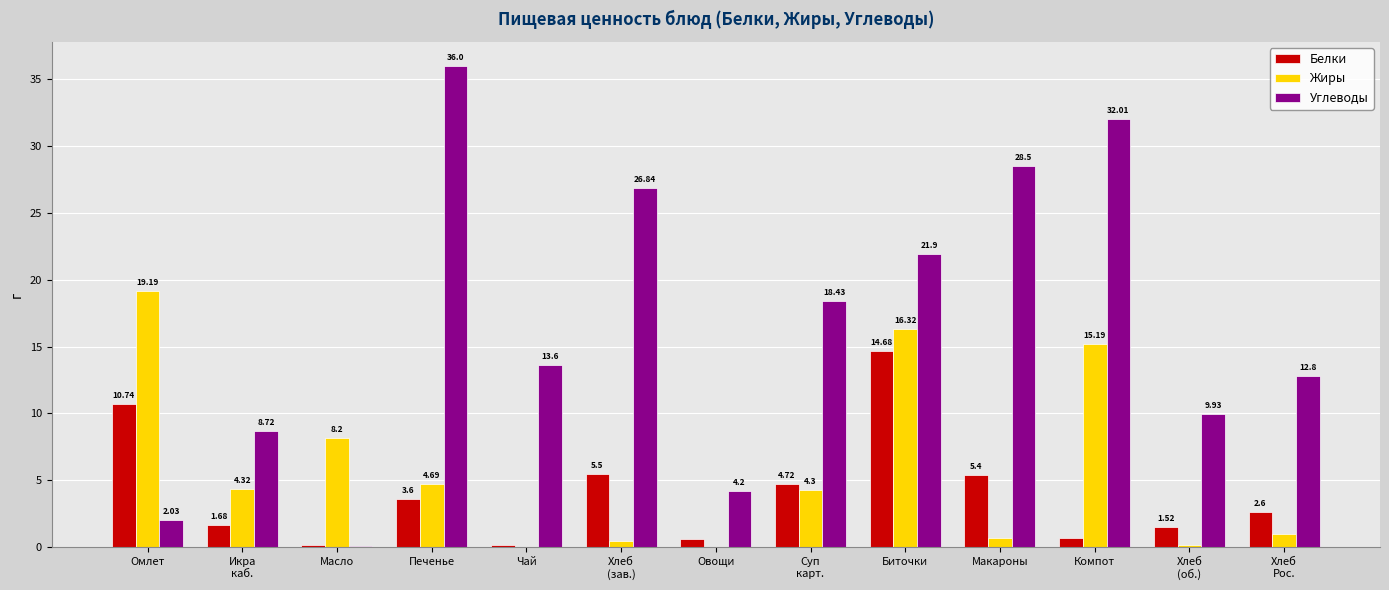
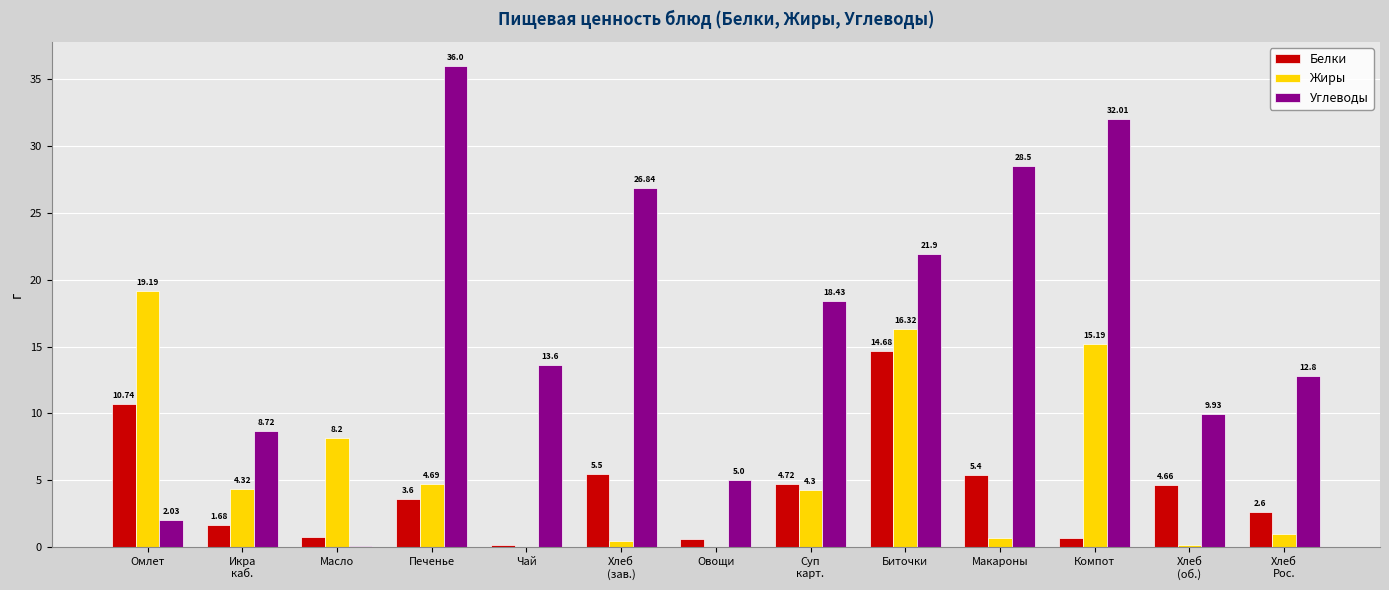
Белки, Масло: 0.1 -> 0.8
Углеводы, Овощи: 4.2 -> 5.0
Белки, Хлеб (об.): 1.52 -> 4.66
